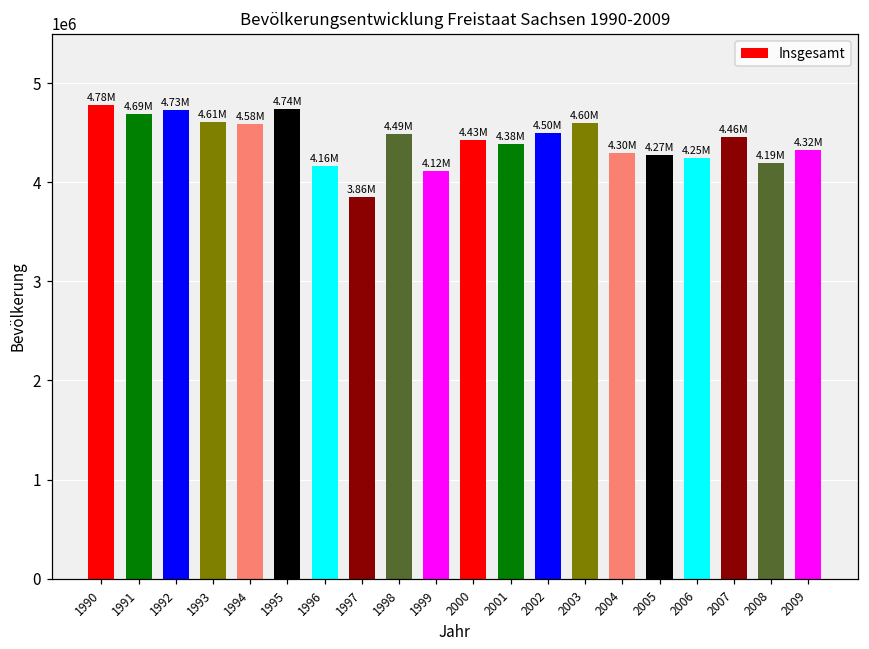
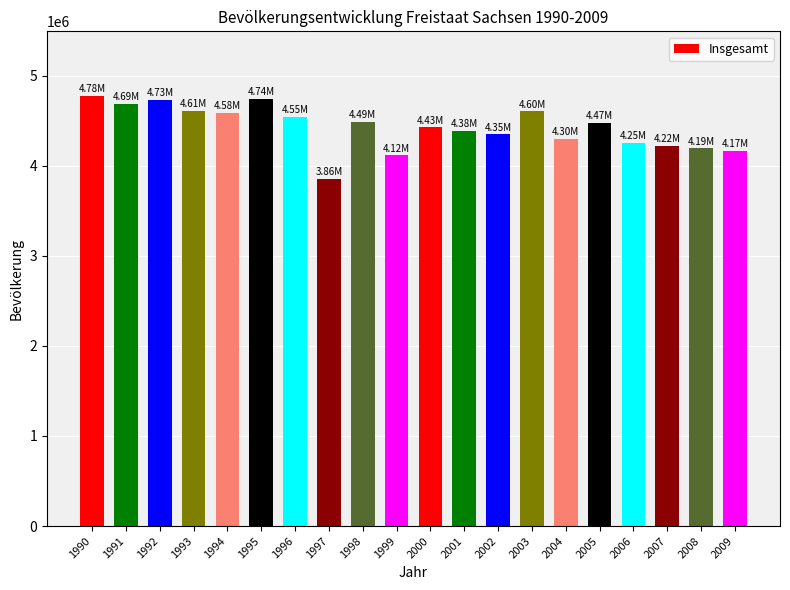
1996: 4.16M -> 4.55M
2002: 4.50M -> 4.35M
2005: 4.27M -> 4.47M
2007: 4.46M -> 4.22M
2009: 4.32M -> 4.17M
